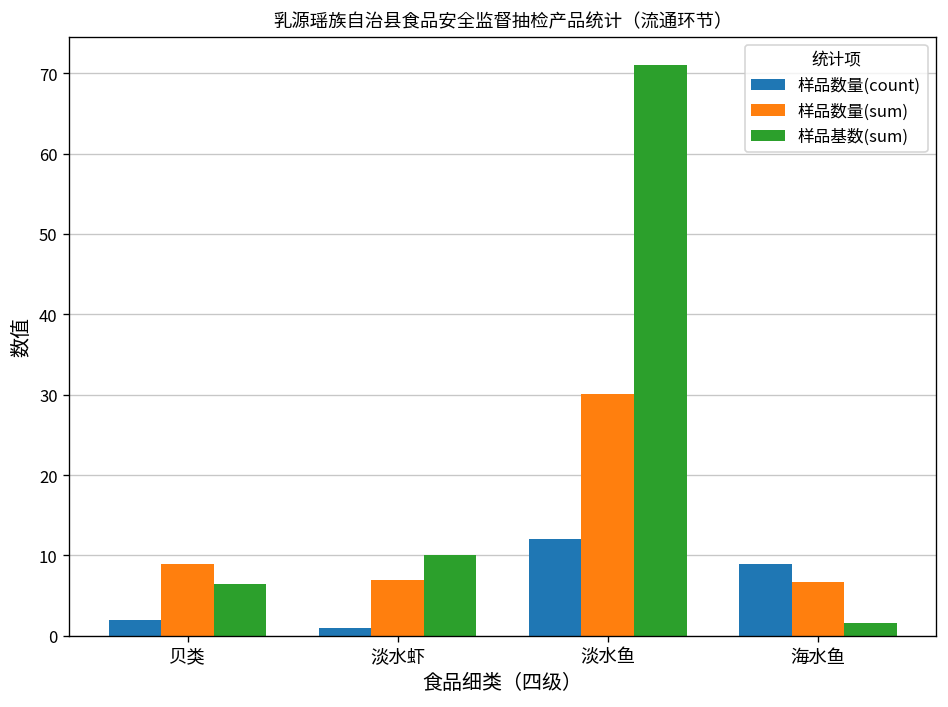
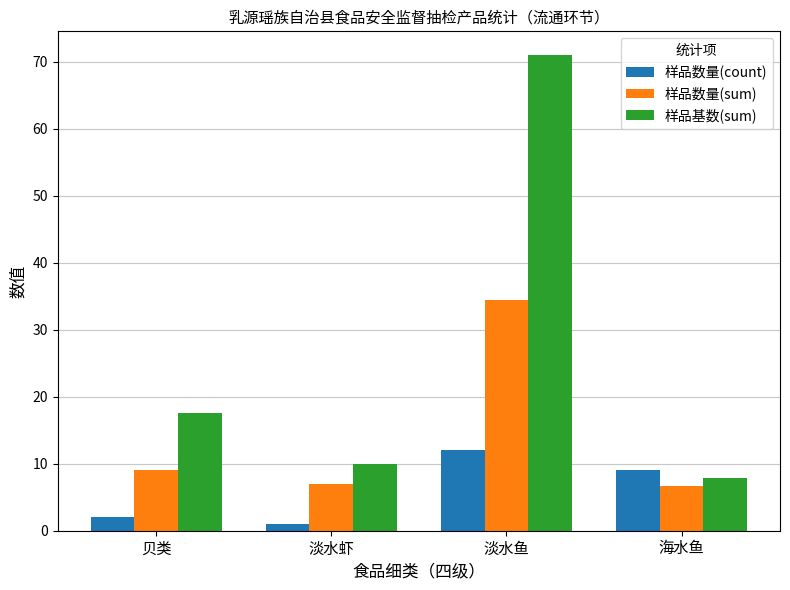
样品基数(sum), 贝类: 7 -> 18
样品数量(sum), 淡水鱼: 30 -> 34
样品基数(sum), 海水鱼: 2 -> 8
